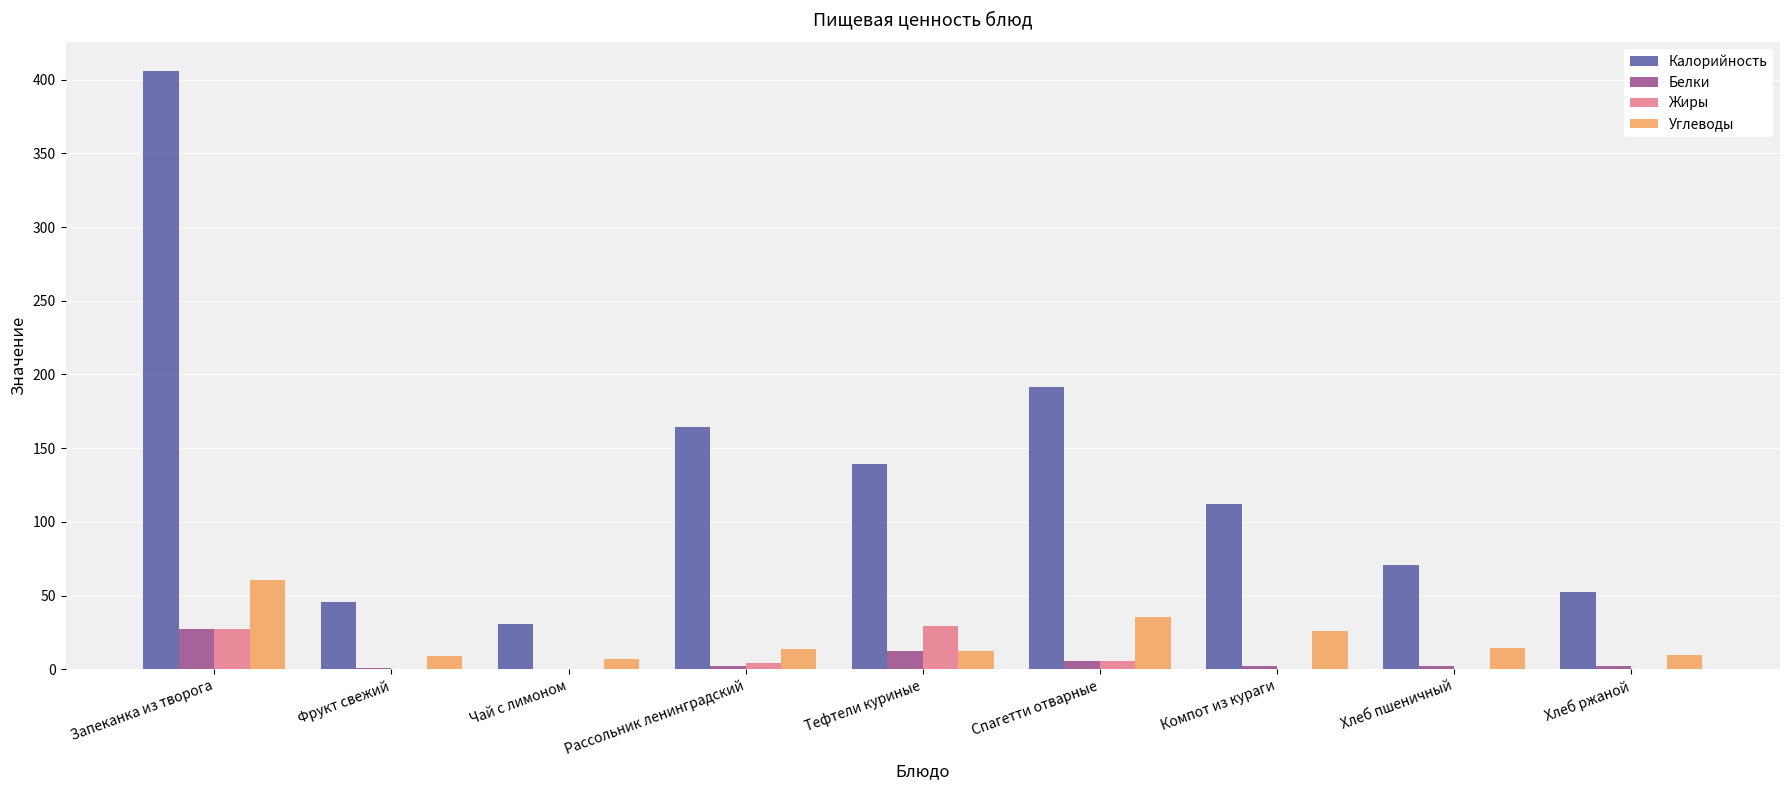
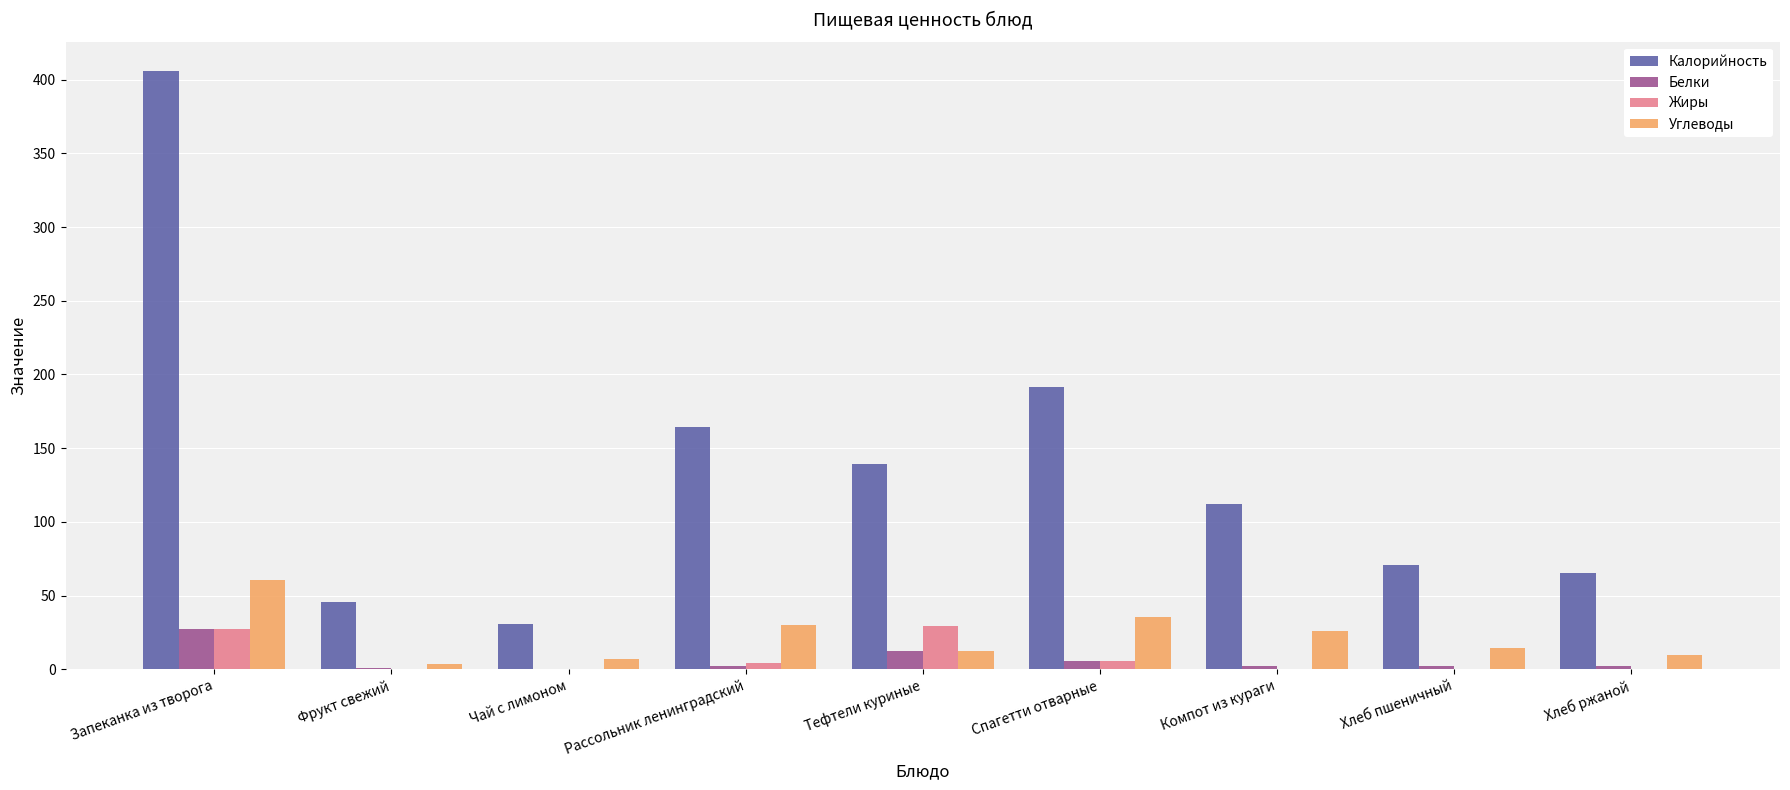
Углеводы, Фрукт свежий: 9 -> 3
Углеводы, Рассольник ленинградский: 14 -> 30
Калорийность, Хлеб ржаной: 52 -> 66
